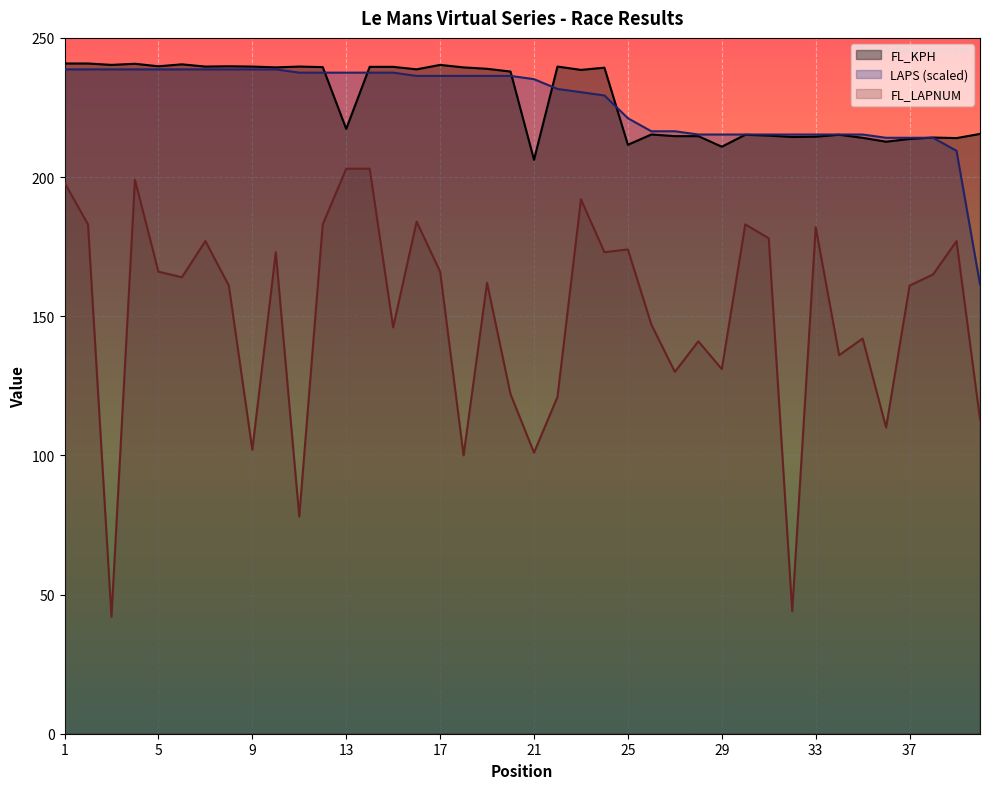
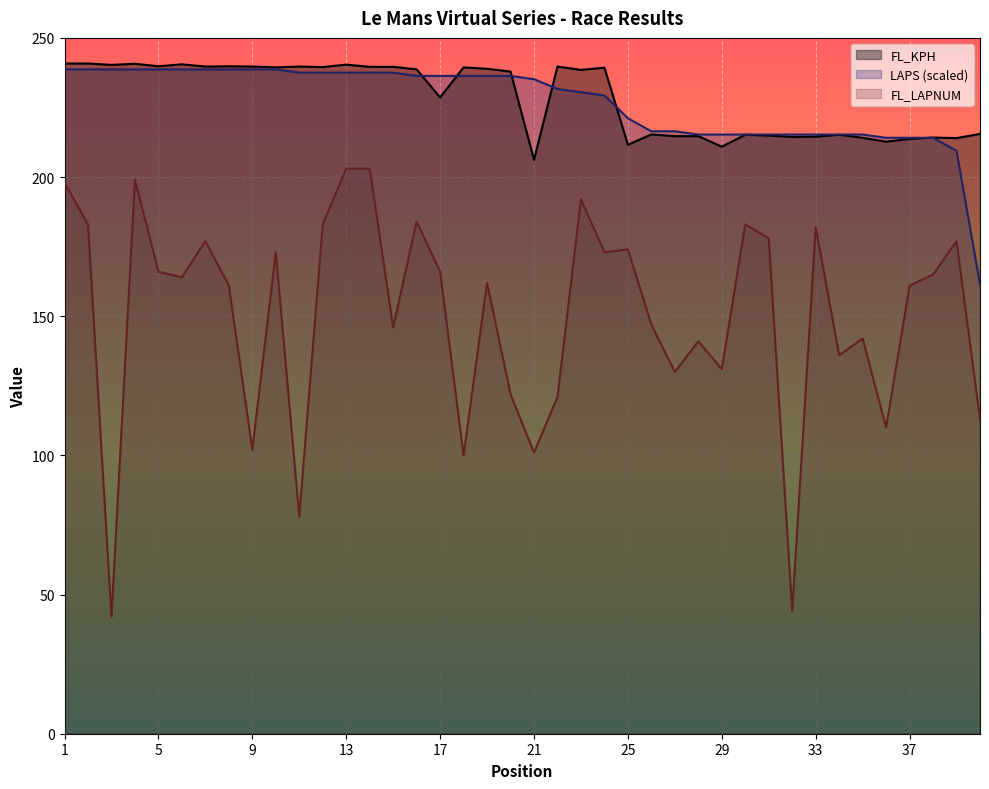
FL_KPH, 13: 217 -> 240
FL_KPH, 17: 240 -> 229
